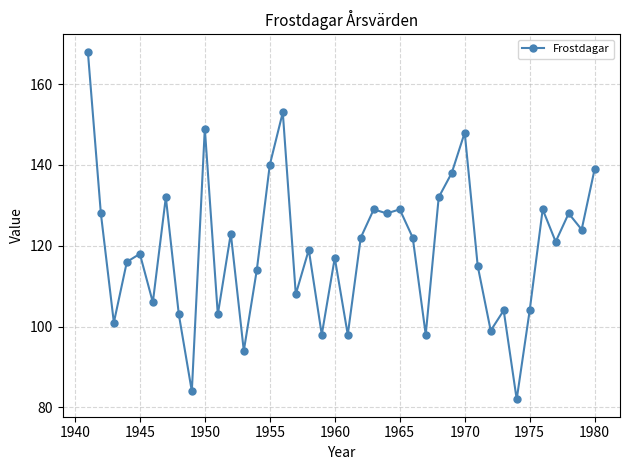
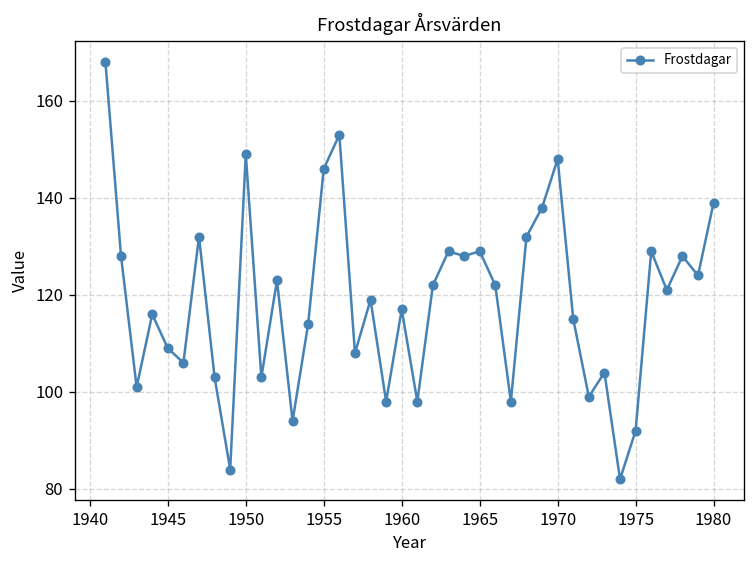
1945: 118 -> 109
1955: 140 -> 146
1975: 104 -> 92
